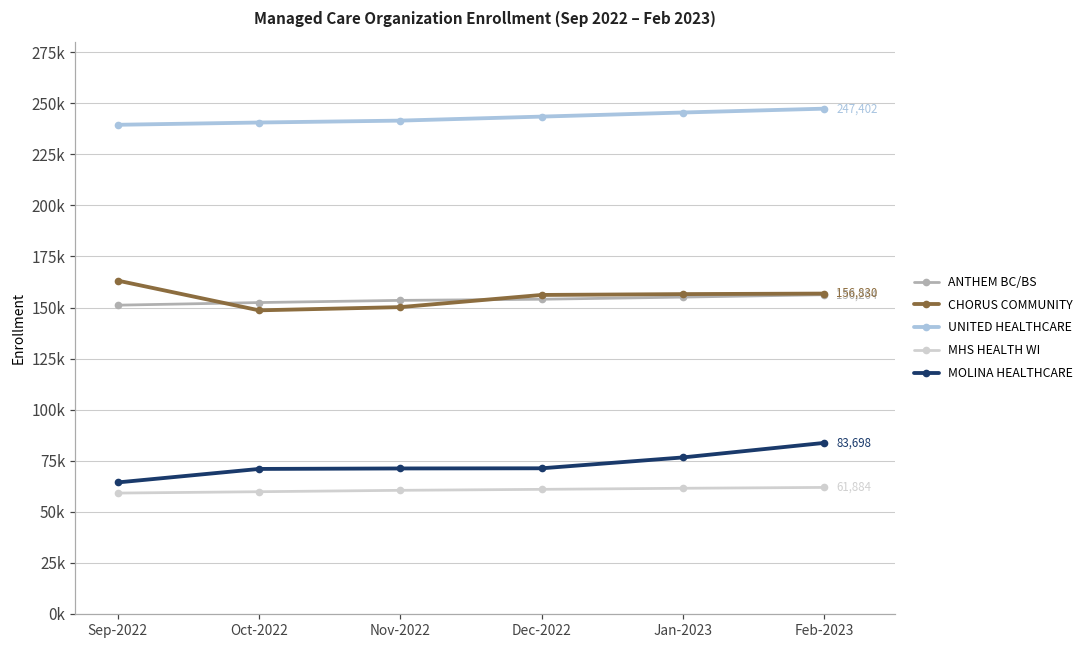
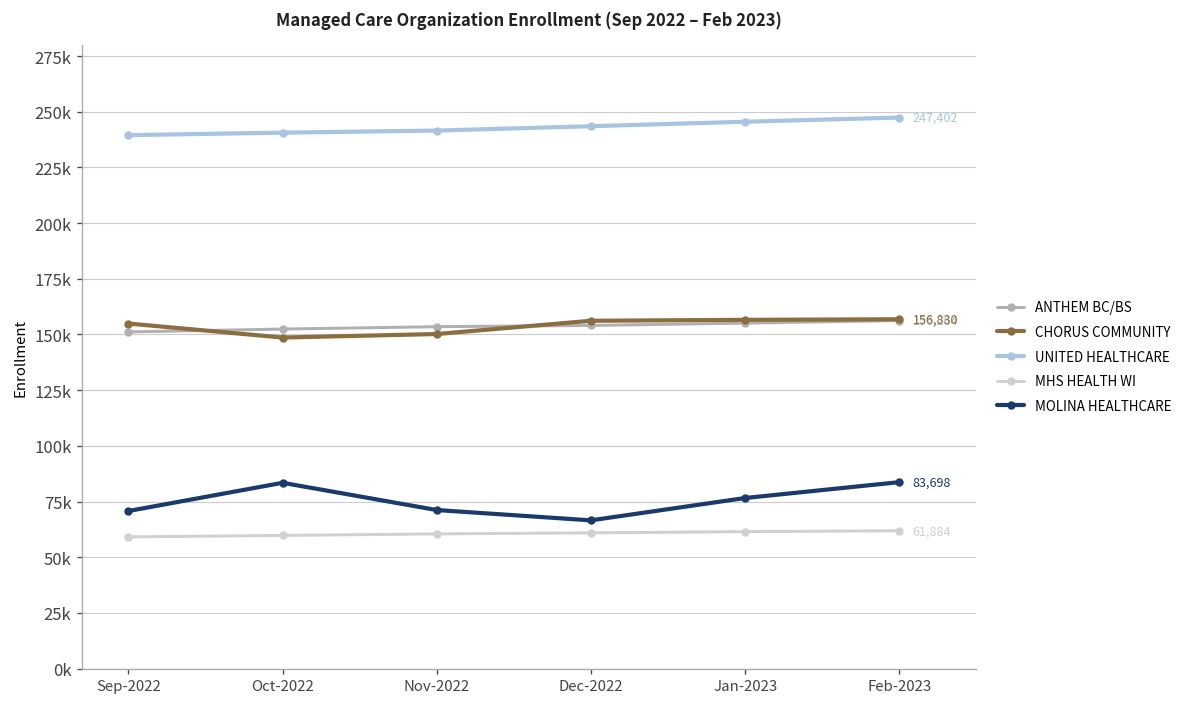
CHORUS COMMUNITY, Sep-2022: 163000 -> 155000
MOLINA HEALTHCARE, Sep-2022: 64000 -> 71000
MOLINA HEALTHCARE, Oct-2022: 71000 -> 83000
MOLINA HEALTHCARE, Dec-2022: 71000 -> 67000
